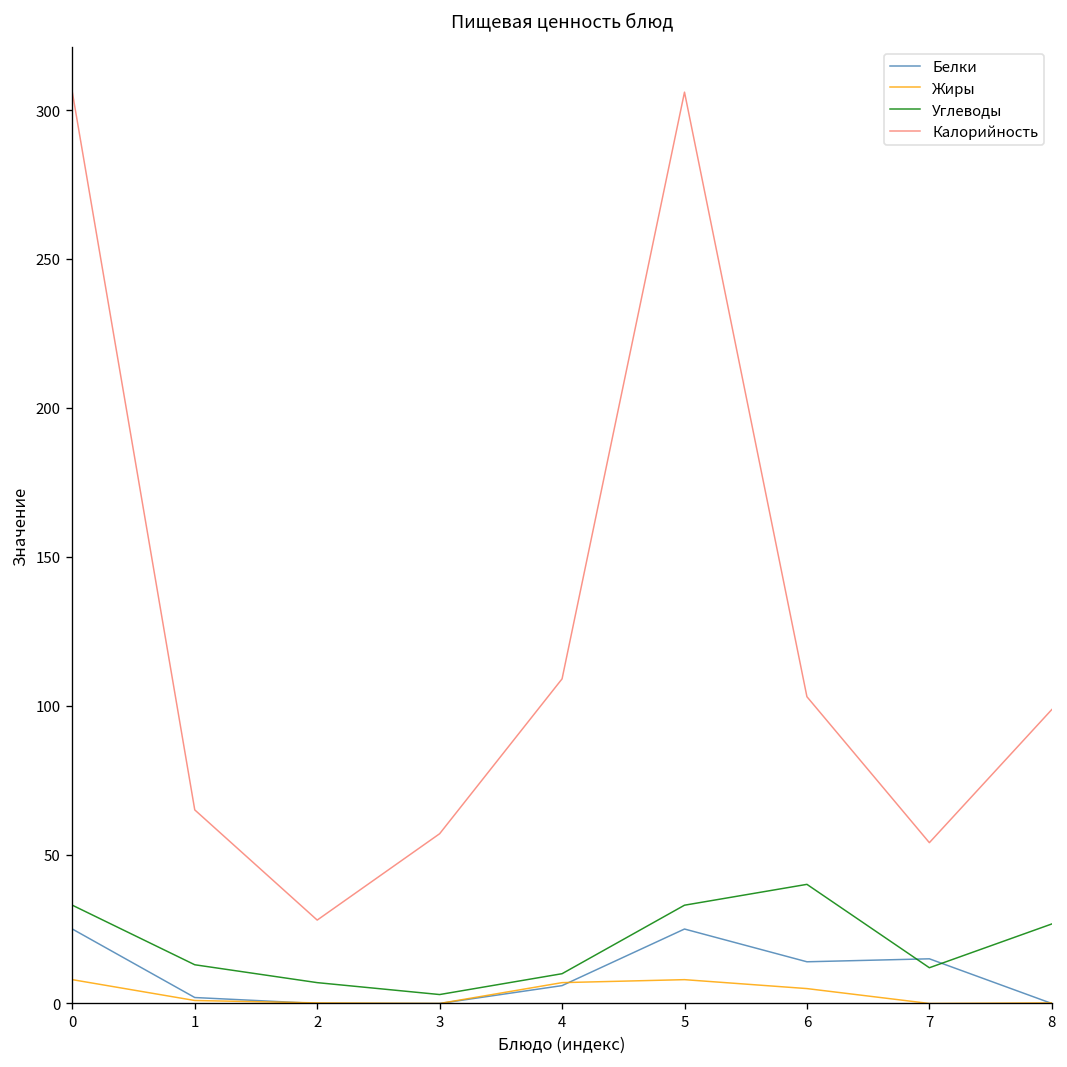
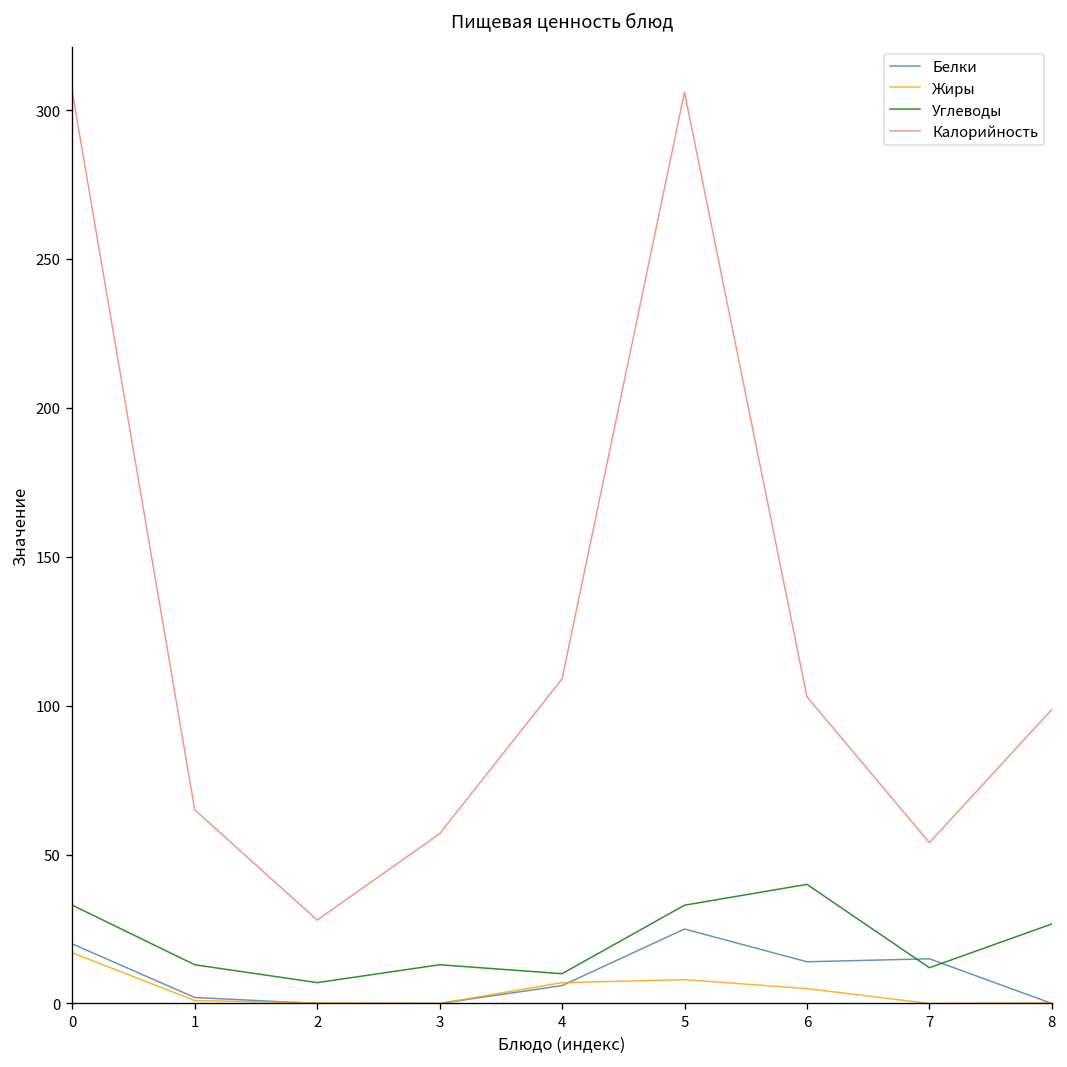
Белки, 0: 25 -> 20
Жиры, 0: 8 -> 17
Углеводы, 3: 3 -> 13
